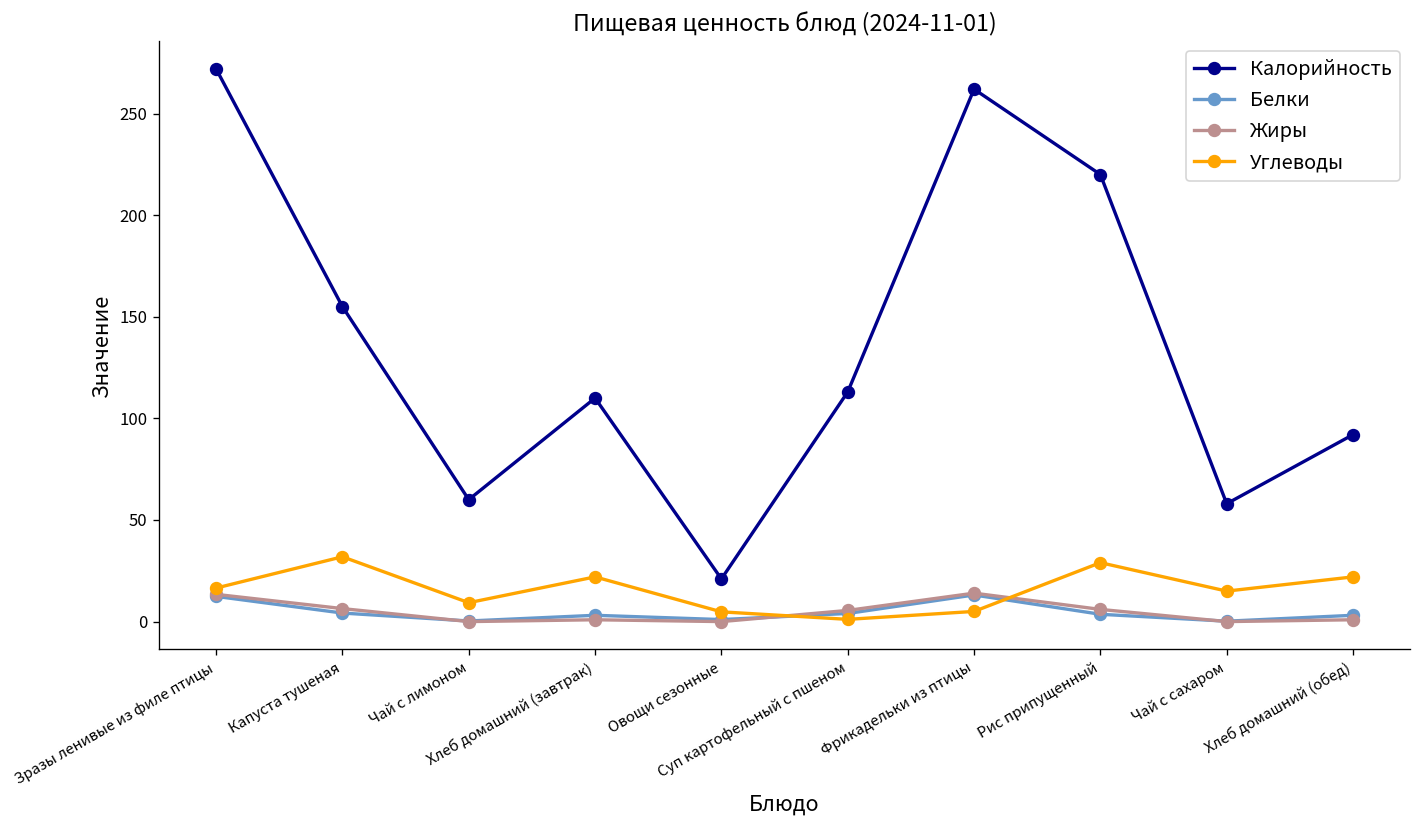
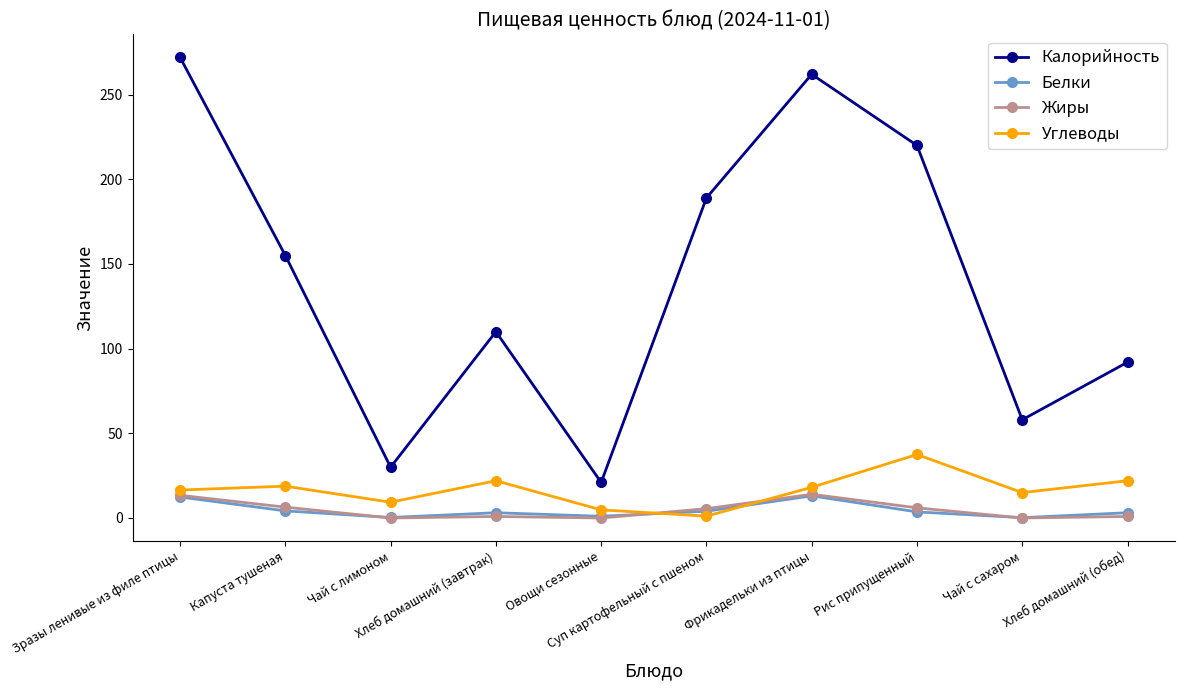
Углеводы, Капуста тушеная: 32 -> 19
Калорийность, Чай с лимоном: 60 -> 30
Калорийность, Суп картофельный с пшеном: 113 -> 189
Углеводы, Фрикадельки из птицы: 5 -> 18
Углеводы, Рис припущенный: 29 -> 38
